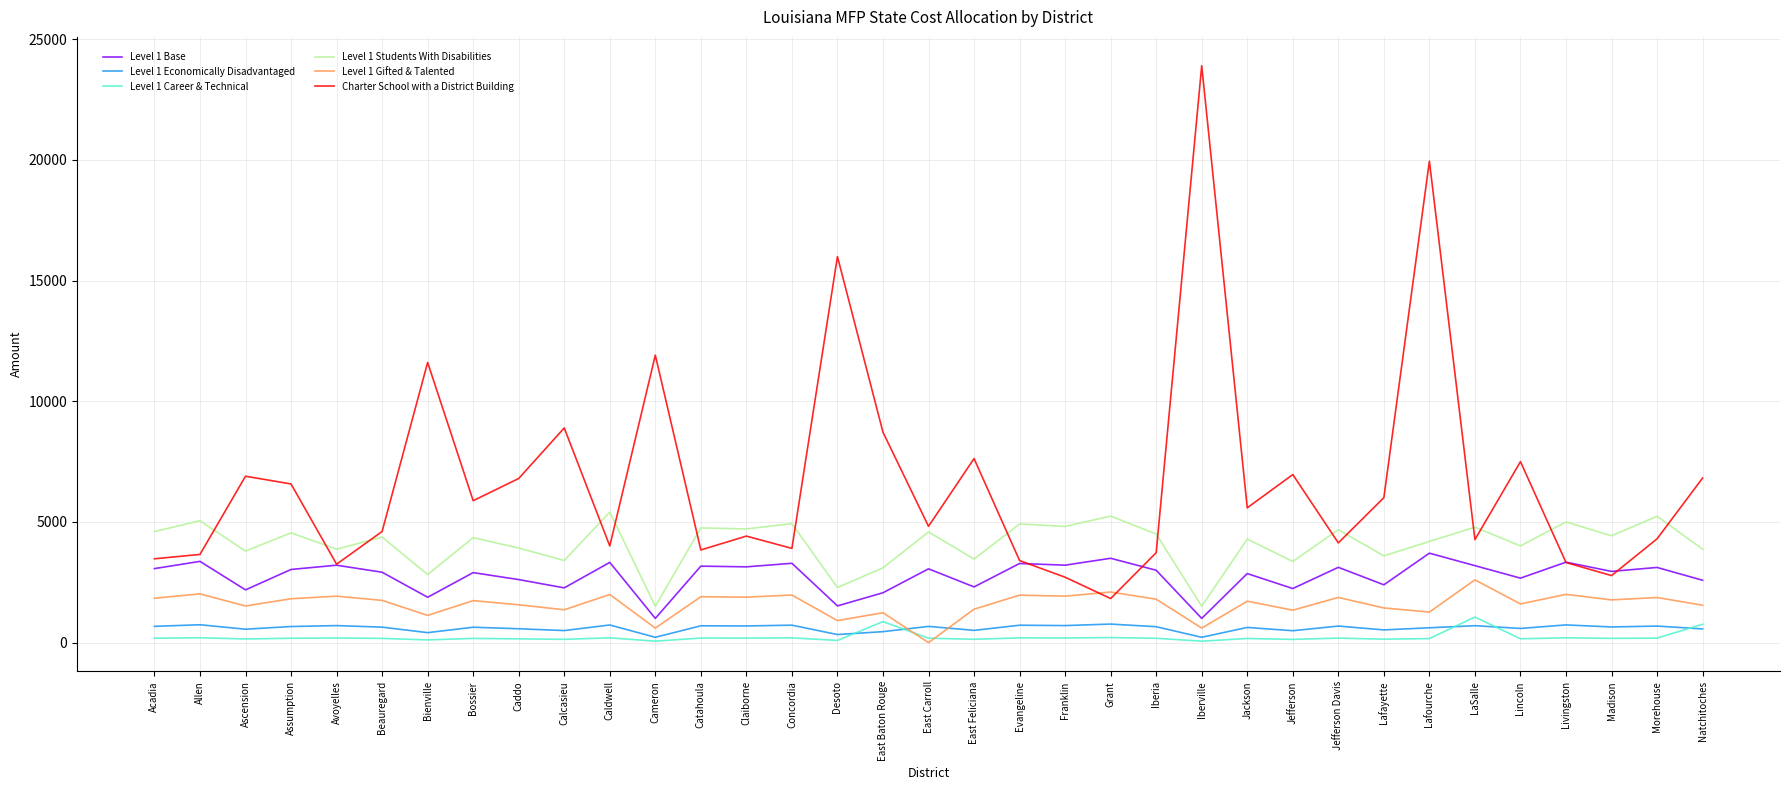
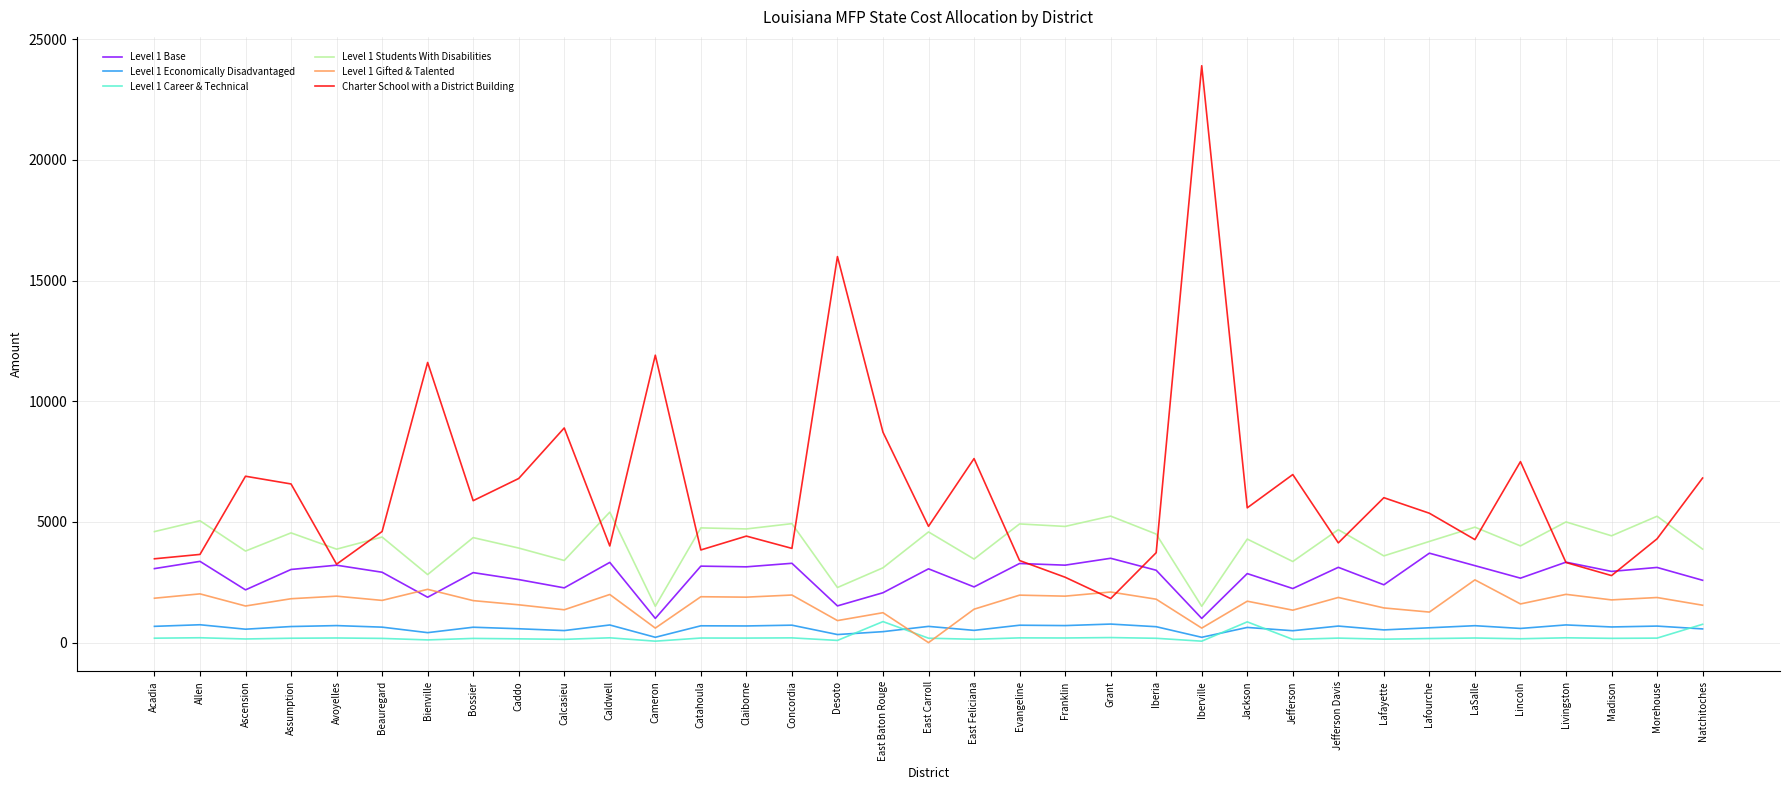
Level 1 Gifted & Talented, Bienville: 1100 -> 2200
Level 1 Career & Technical, Jackson: 200 -> 900
Charter School with a District Building, Lafourche: 19900 -> 5400
Level 1 Career & Technical, LaSalle: 1100 -> 200
